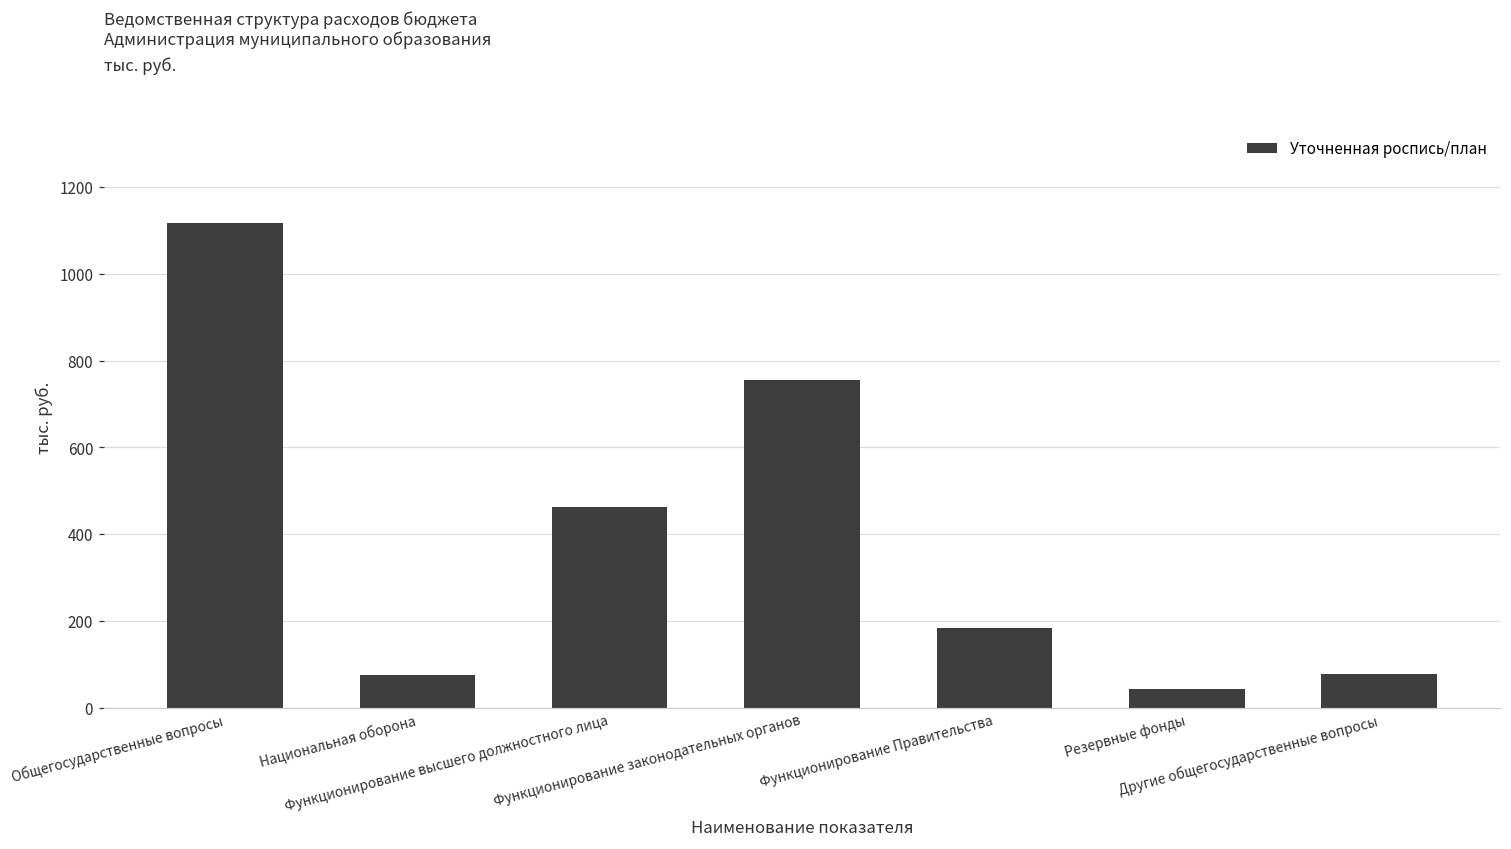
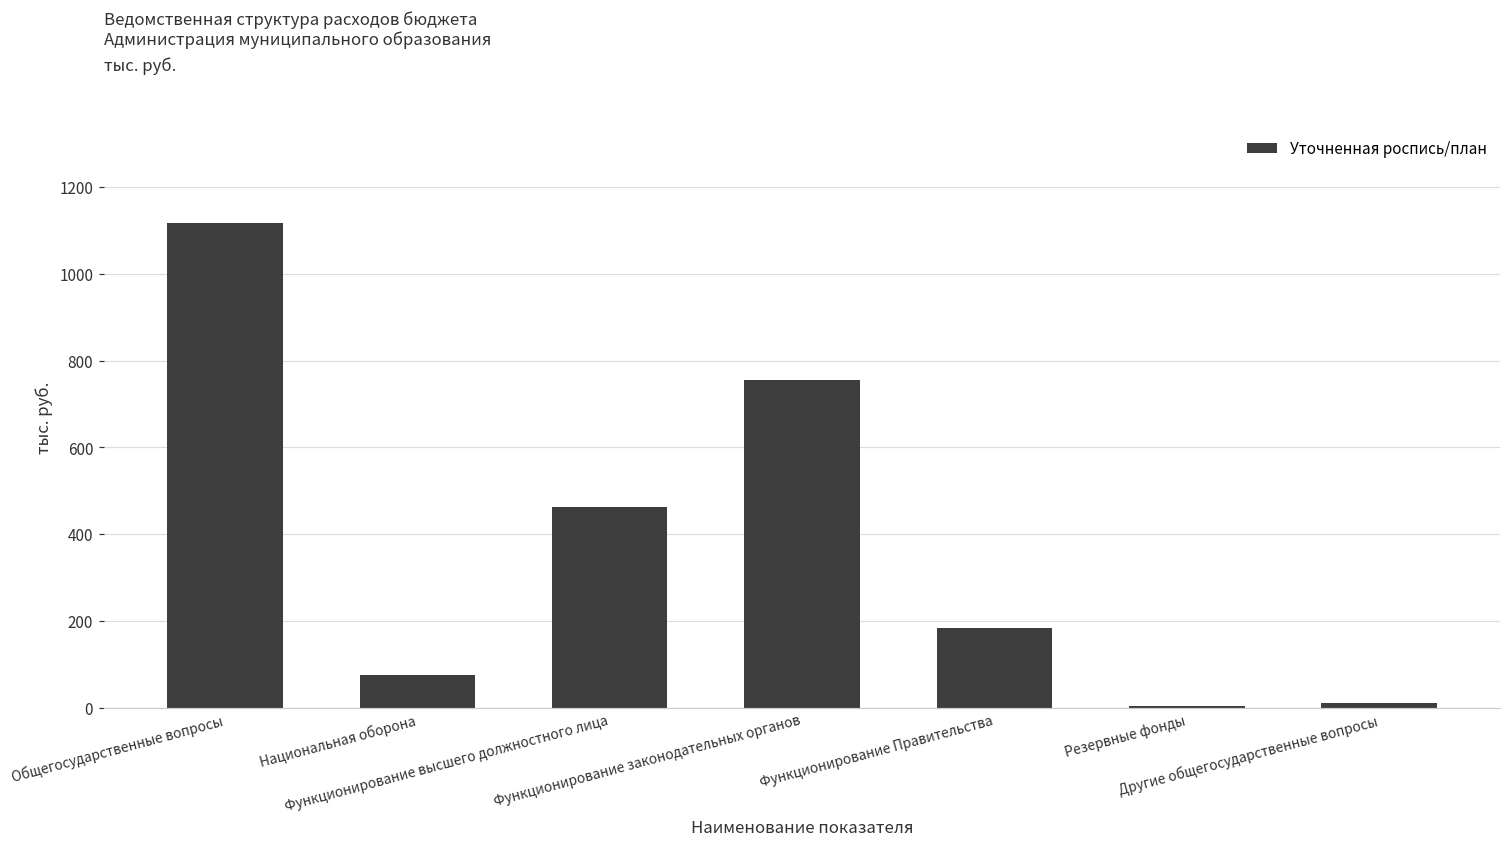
Резервные фонды: 40 -> 0
Другие общегосударственные вопросы: 80 -> 10
